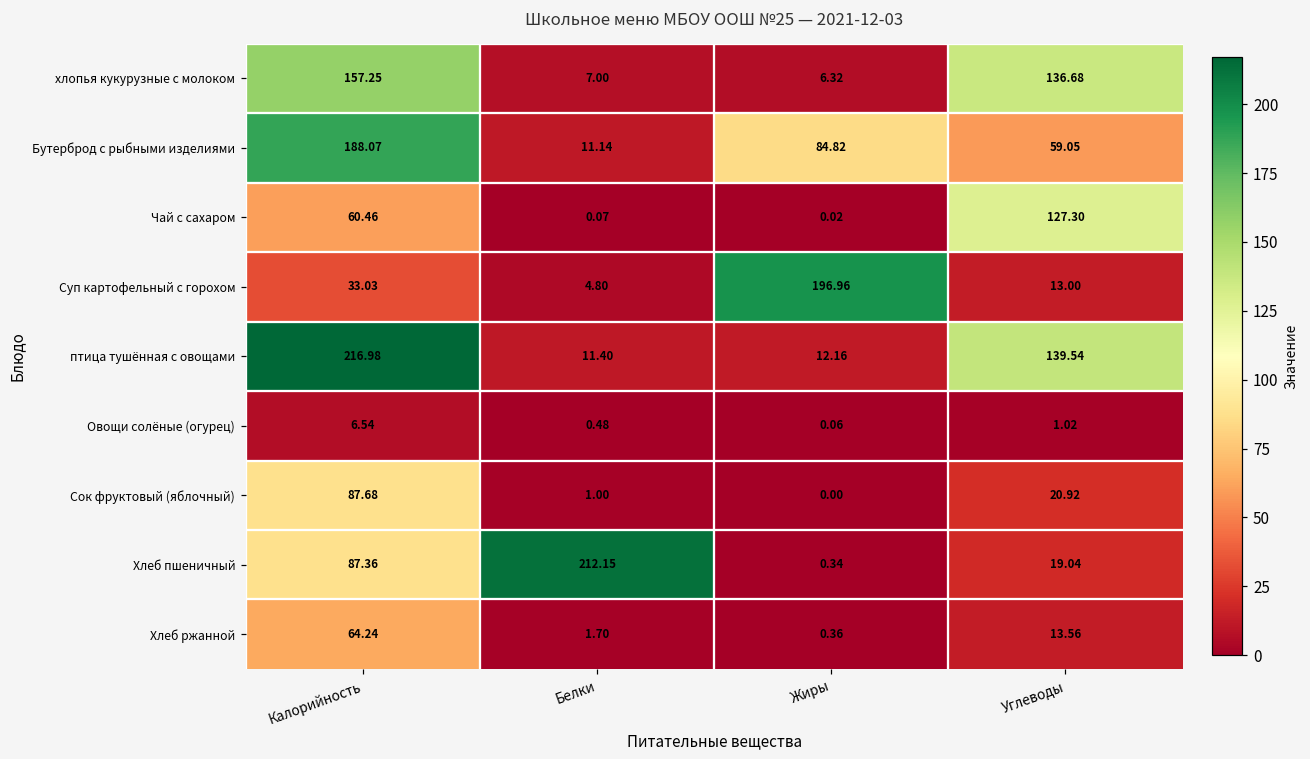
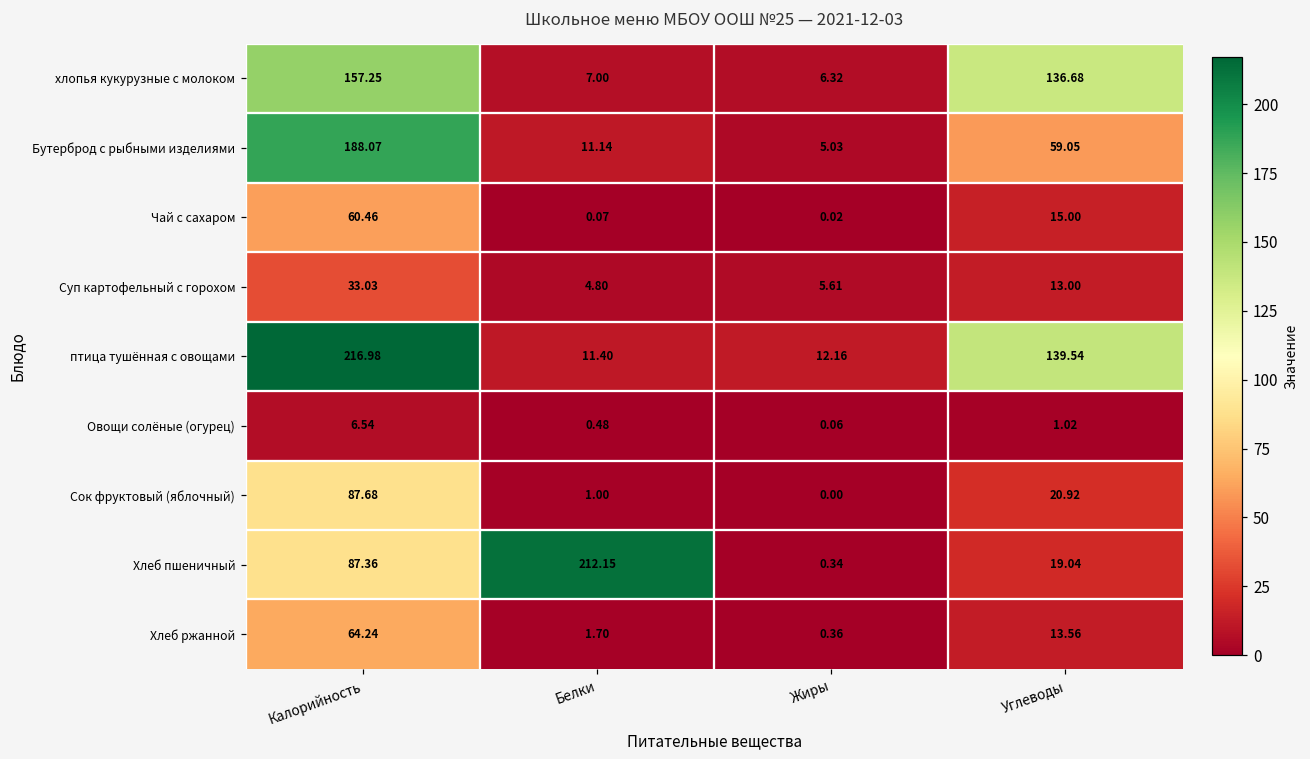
Бутерброд с рыбными изделиями, Жиры: 84.82 -> 5.03
Чай с сахаром, Углеводы: 127.30 -> 15.00
Суп картофельный с горохом, Жиры: 196.96 -> 5.61
